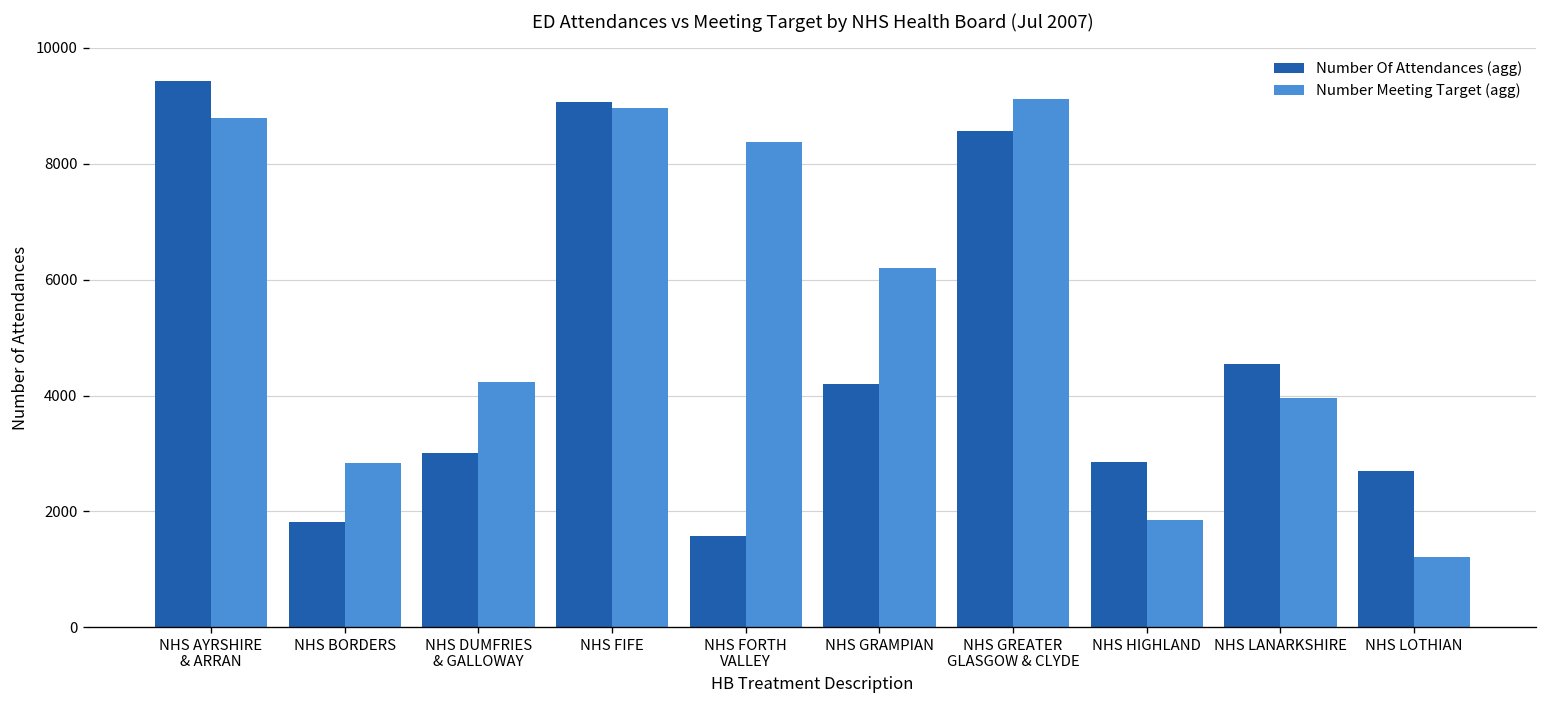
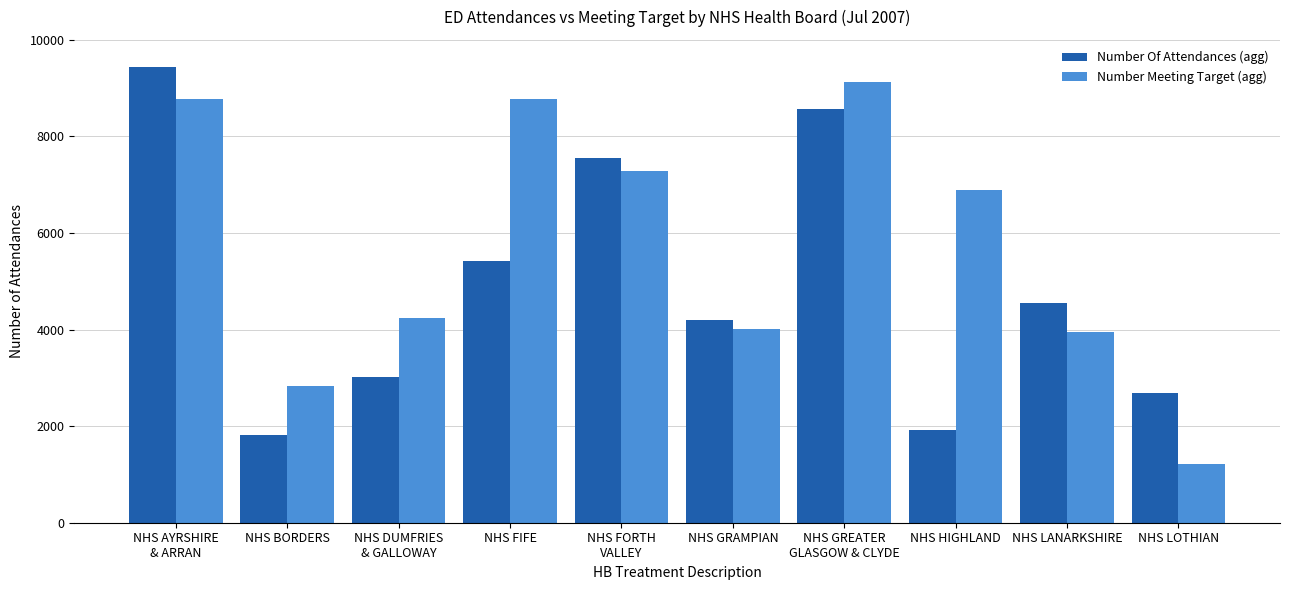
Number Of Attendances (agg), NHS FIFE: 9100 -> 5400
Number Meeting Target (agg), NHS FIFE: 9000 -> 8800
Number Of Attendances (agg), NHS FORTH VALLEY: 1600 -> 7600
Number Meeting Target (agg), NHS FORTH VALLEY: 8400 -> 7300
Number Meeting Target (agg), NHS GRAMPIAN: 6200 -> 4000
Number Of Attendances (agg), NHS HIGHLAND: 2900 -> 1900
Number Meeting Target (agg), NHS HIGHLAND: 1900 -> 6900
